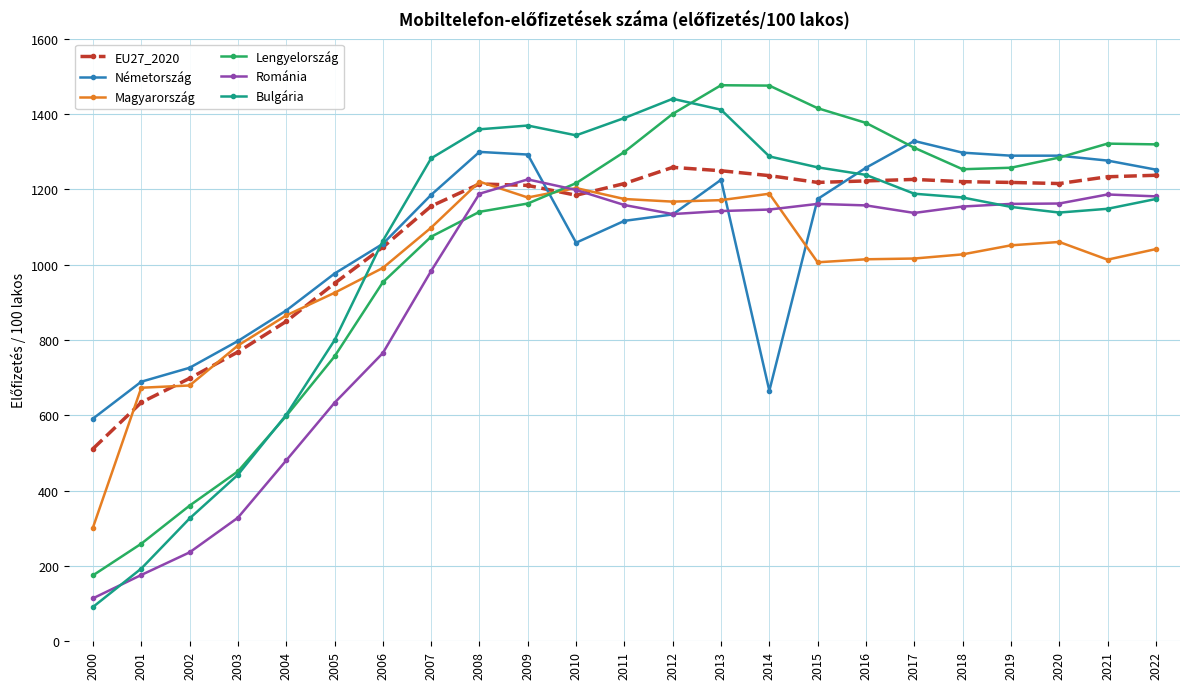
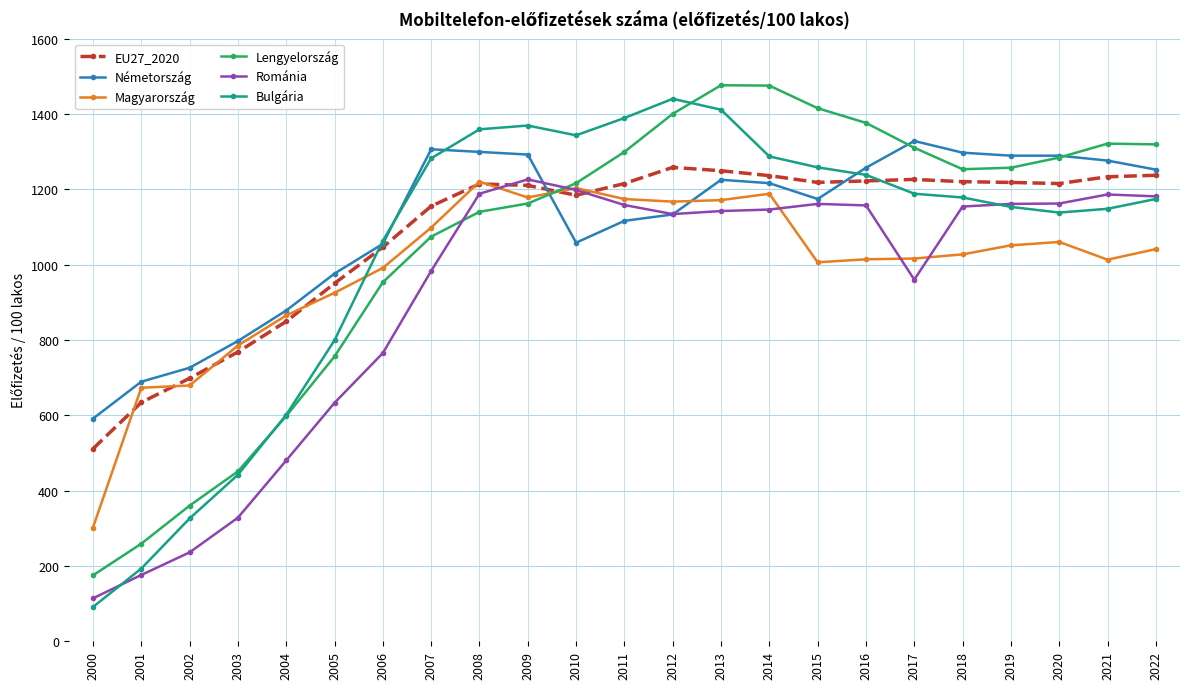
Németország, 2007: 1190 -> 1310
Németország, 2014: 670 -> 1220
Románia, 2017: 1140 -> 960
